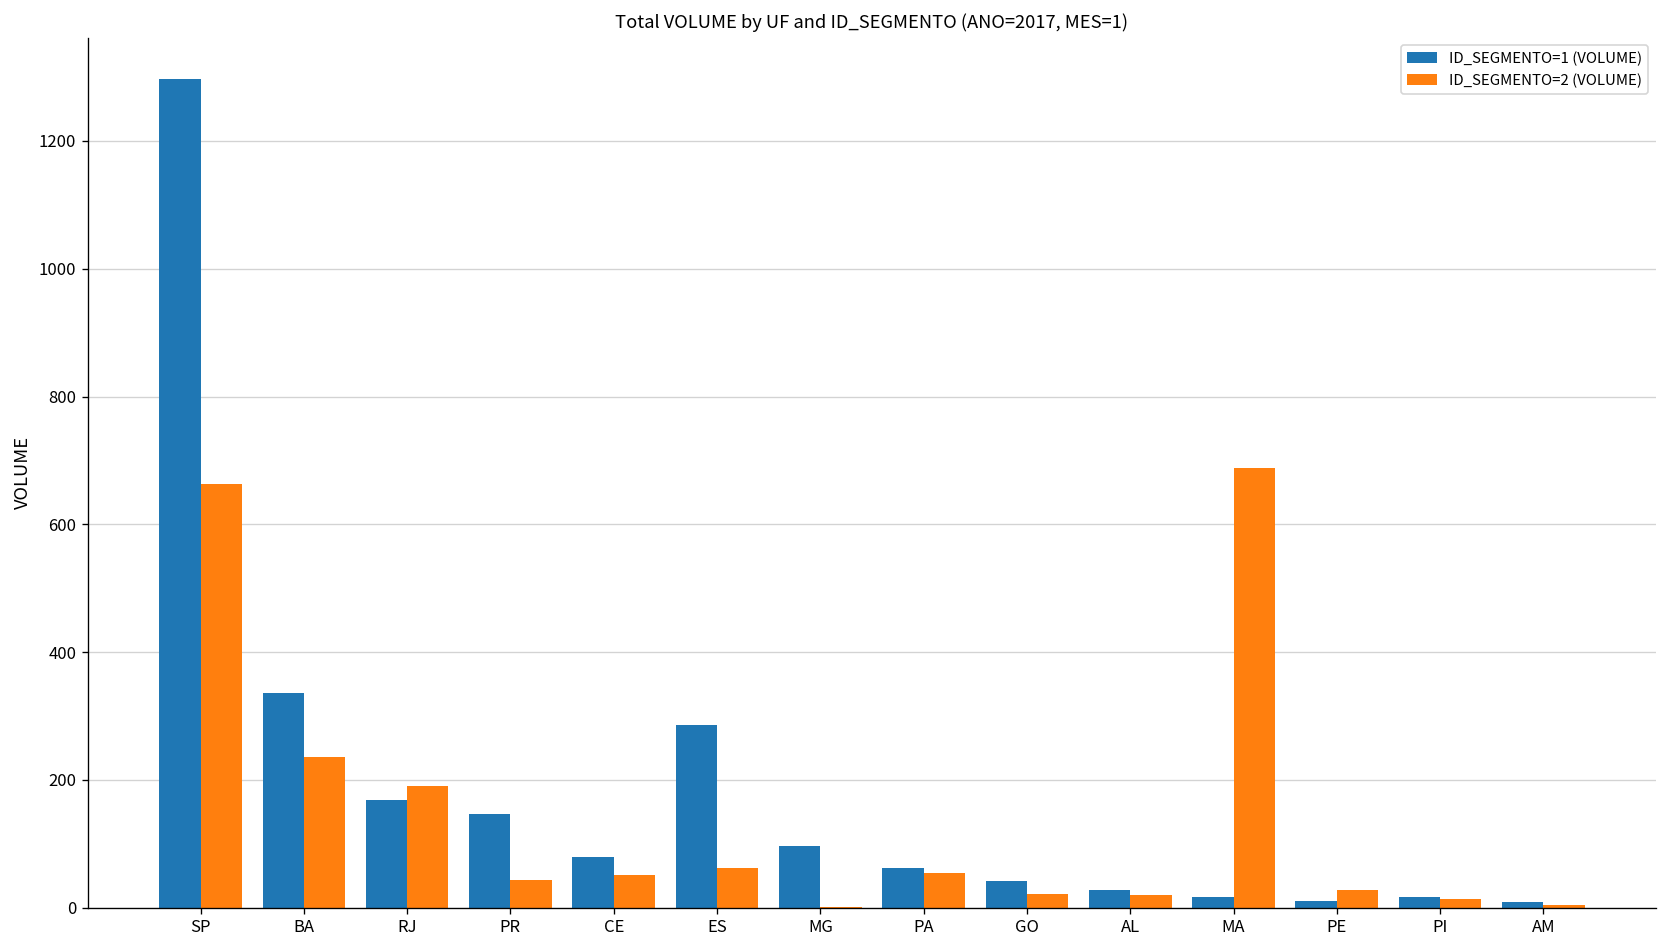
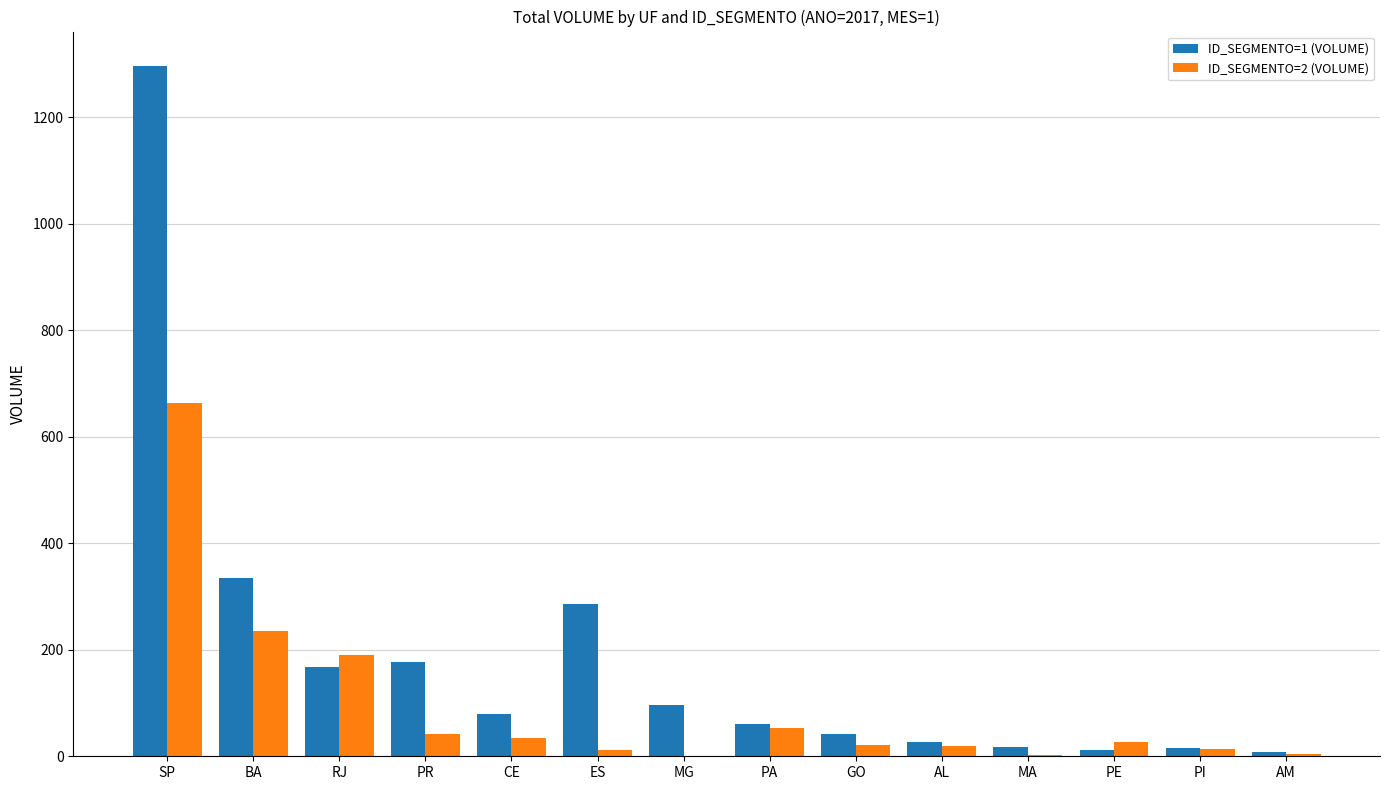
ID_SEGMENTO=1 (VOLUME), PR: 150 -> 180
ID_SEGMENTO=2 (VOLUME), CE: 50 -> 30
ID_SEGMENTO=2 (VOLUME), ES: 60 -> 10
ID_SEGMENTO=2 (VOLUME), MA: 690 -> 0
